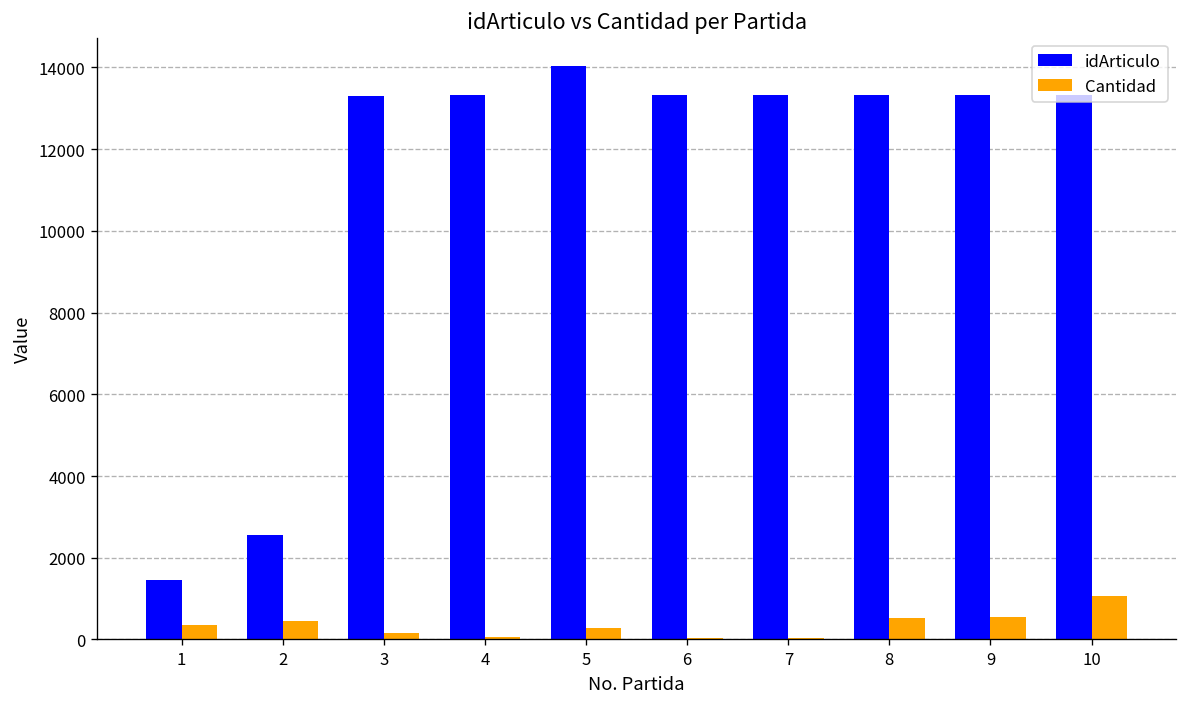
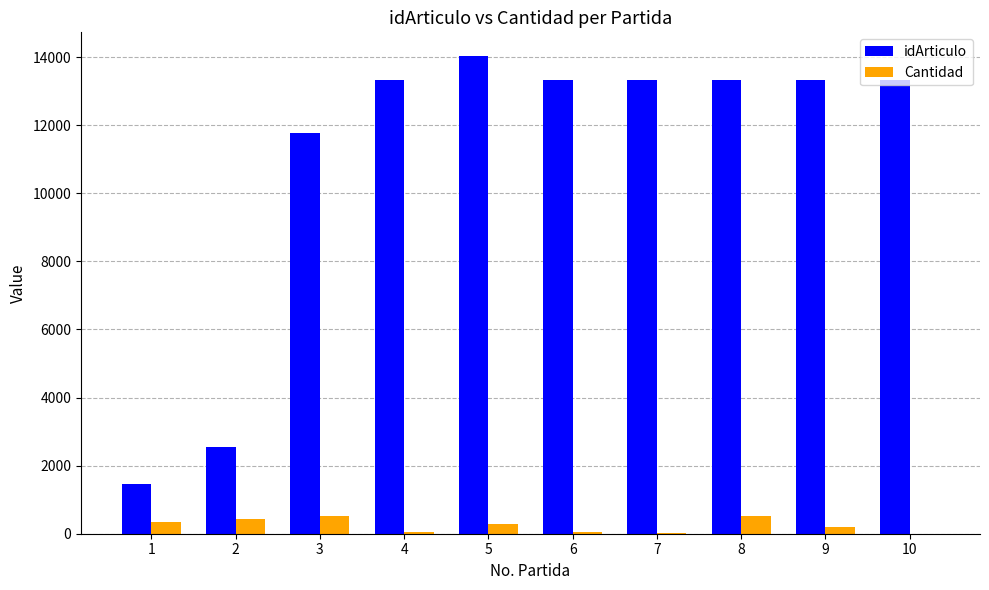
idArticulo, 3: 13300 -> 11800
Cantidad, 3: 200 -> 500
Cantidad, 9: 500 -> 200
Cantidad, 10: 1100 -> 0
